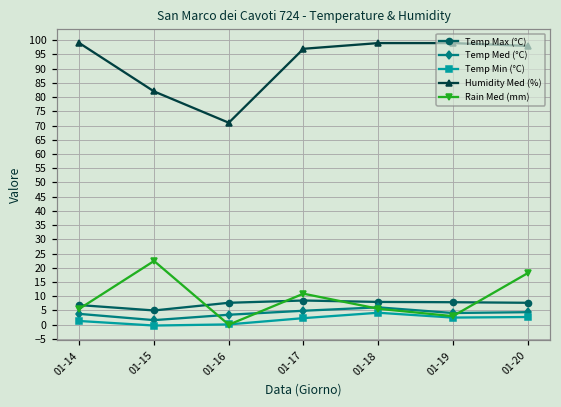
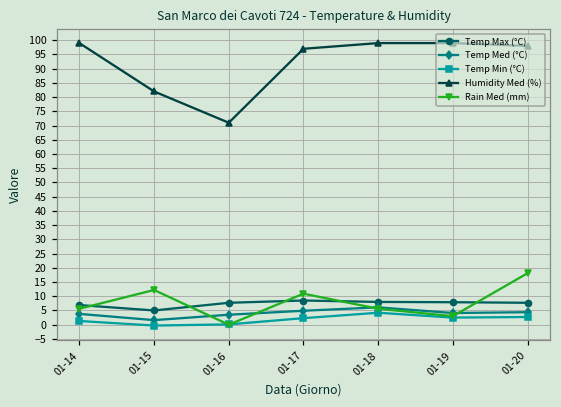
Rain Med (mm), 01-15: 22 -> 12
